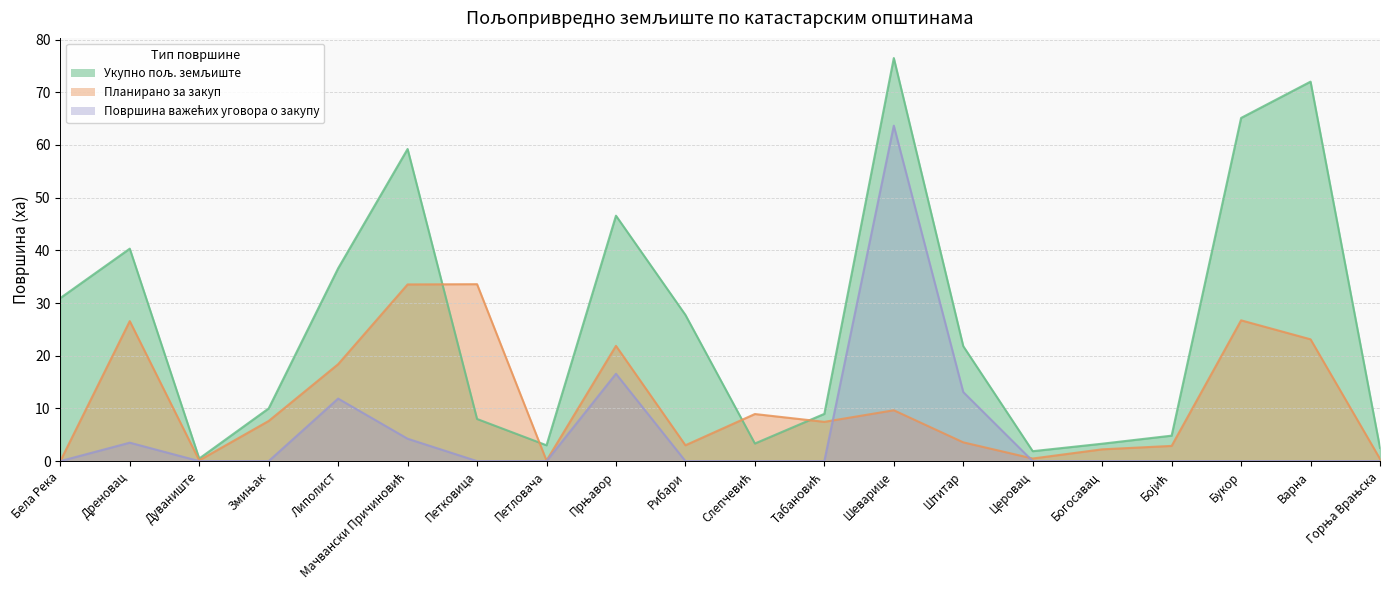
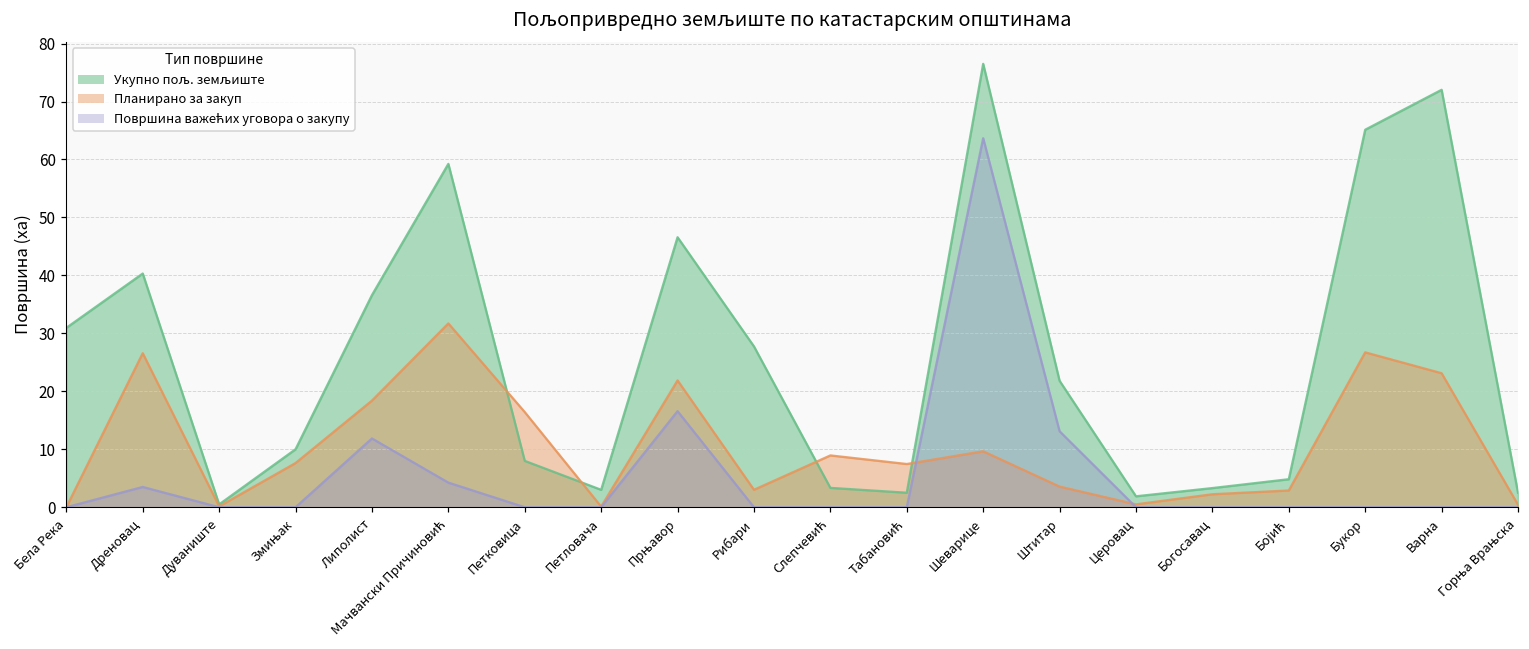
Планирано за закуп, Мачвански Причиновић: 34 -> 32
Планирано за закуп, Петковица: 34 -> 16
Укупно пољ. земљиште, Табановић: 9 -> 3
